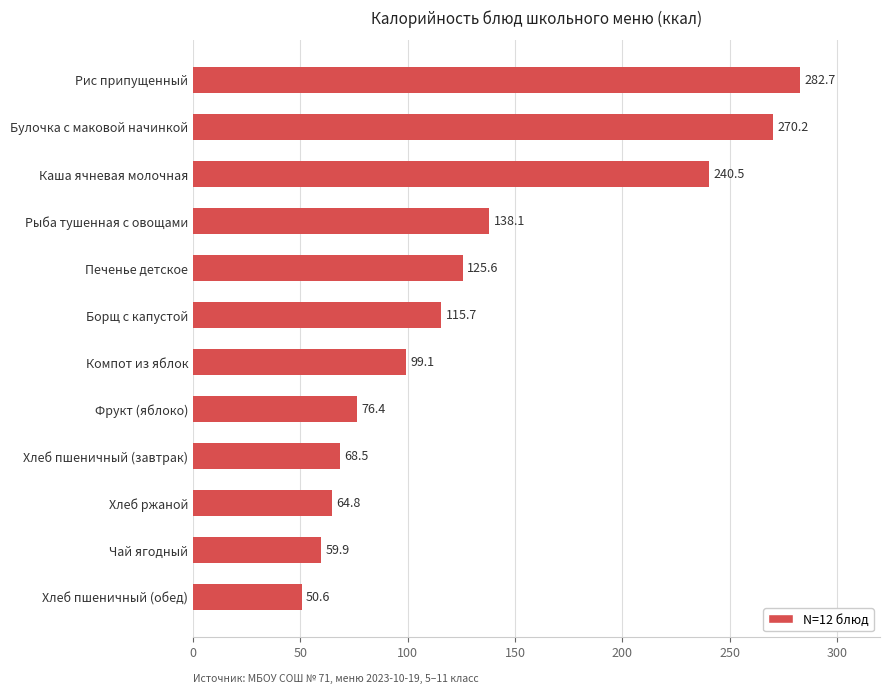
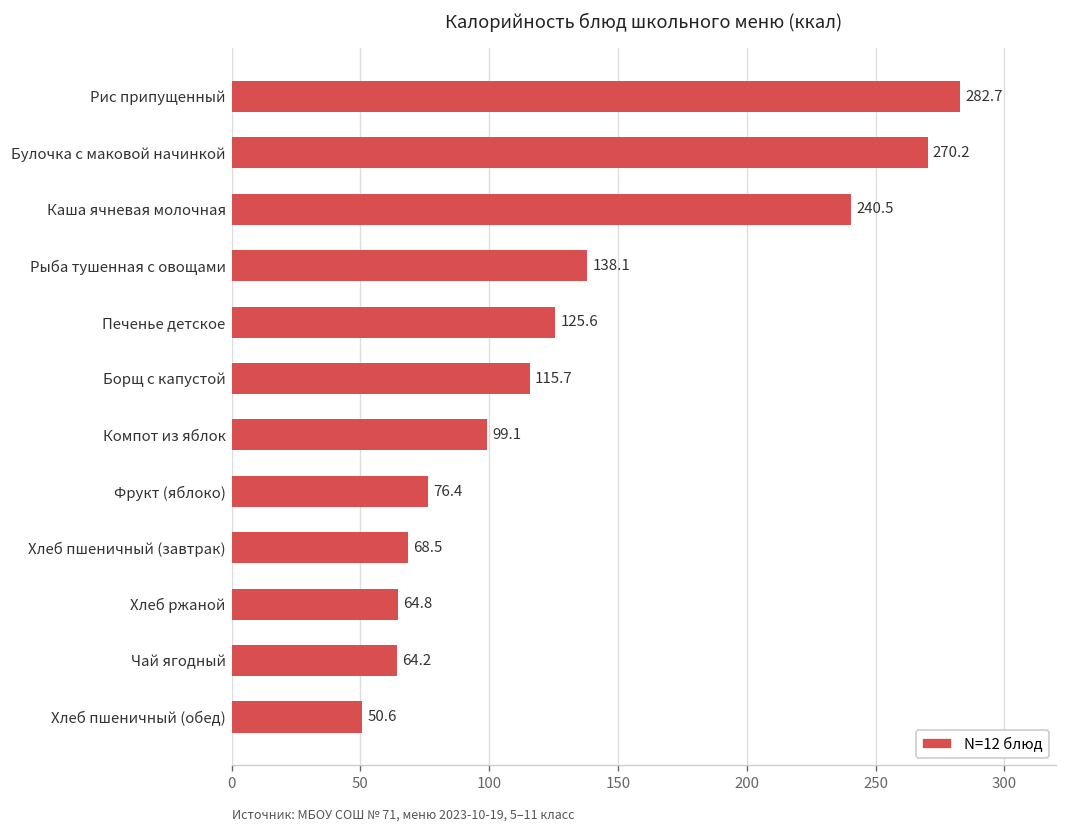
Чай ягодный: 59.9 -> 64.2
